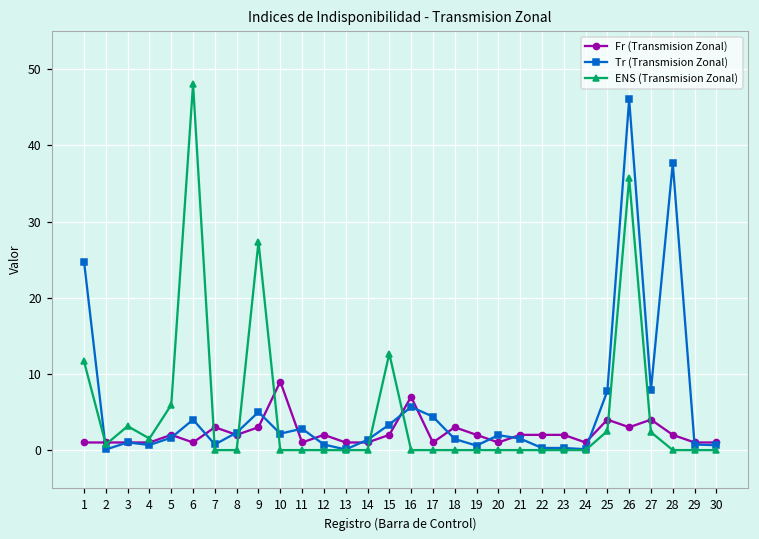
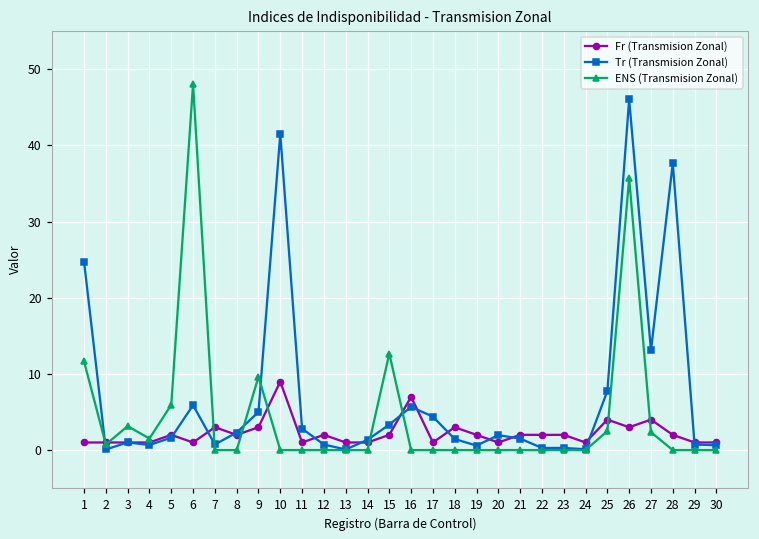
Tr (Transmision Zonal), 6: 4 -> 6
ENS (Transmision Zonal), 9: 27 -> 10
Tr (Transmision Zonal), 10: 2 -> 42
Tr (Transmision Zonal), 27: 8 -> 13
